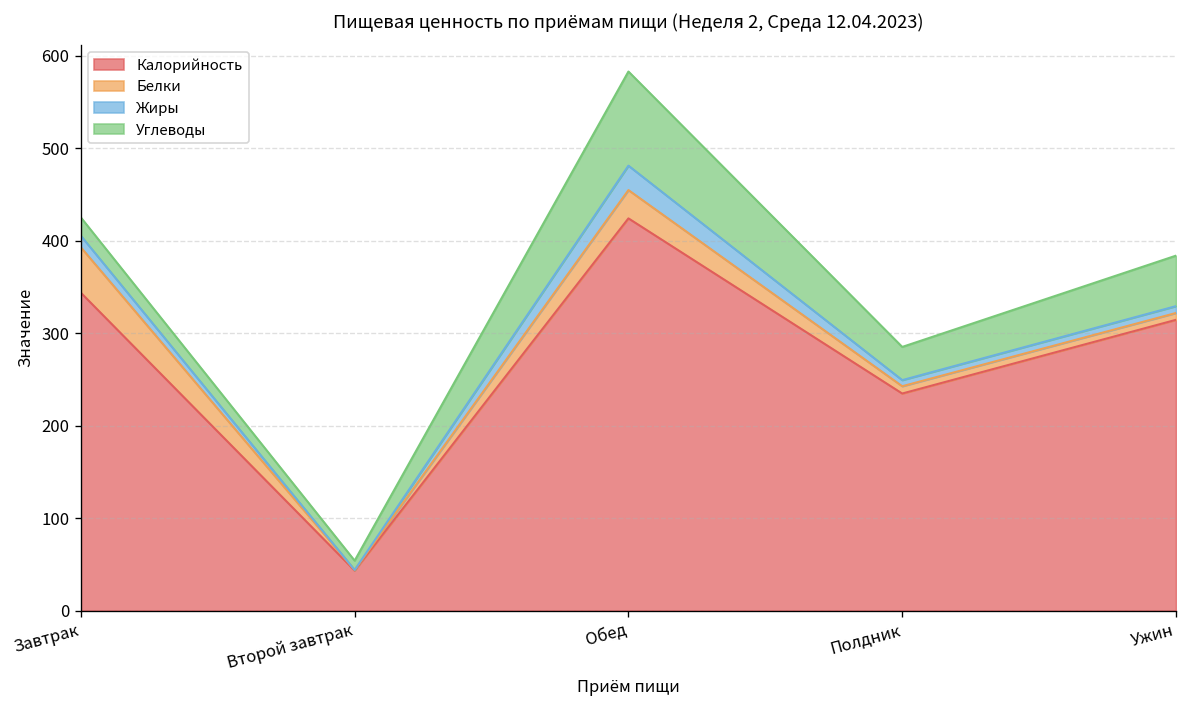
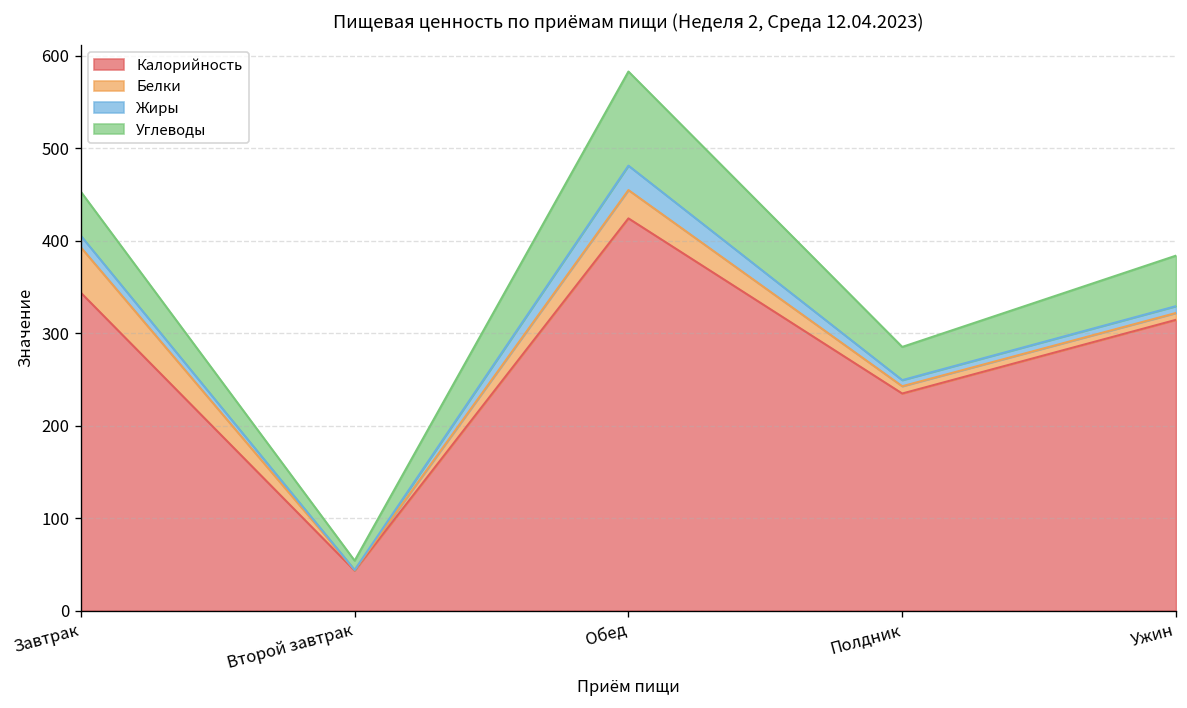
Углеводы, Завтрак: 20 -> 50
